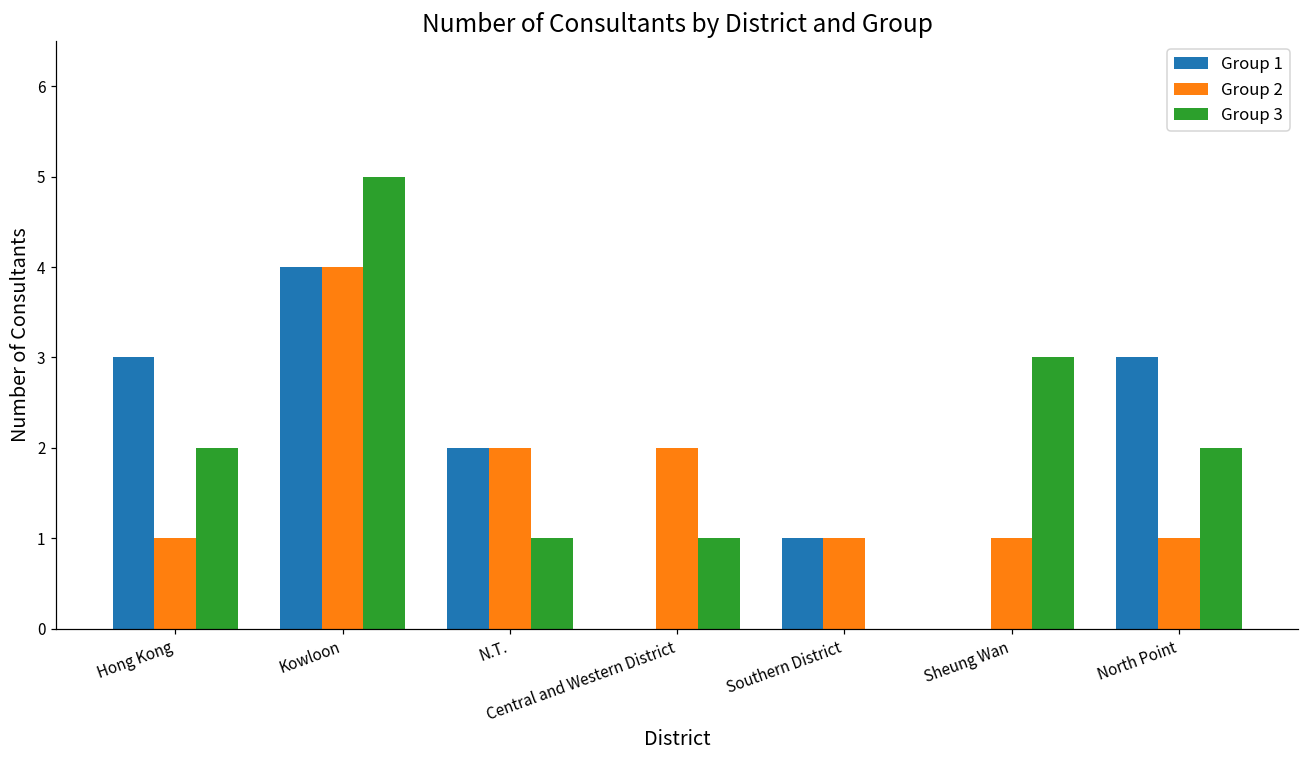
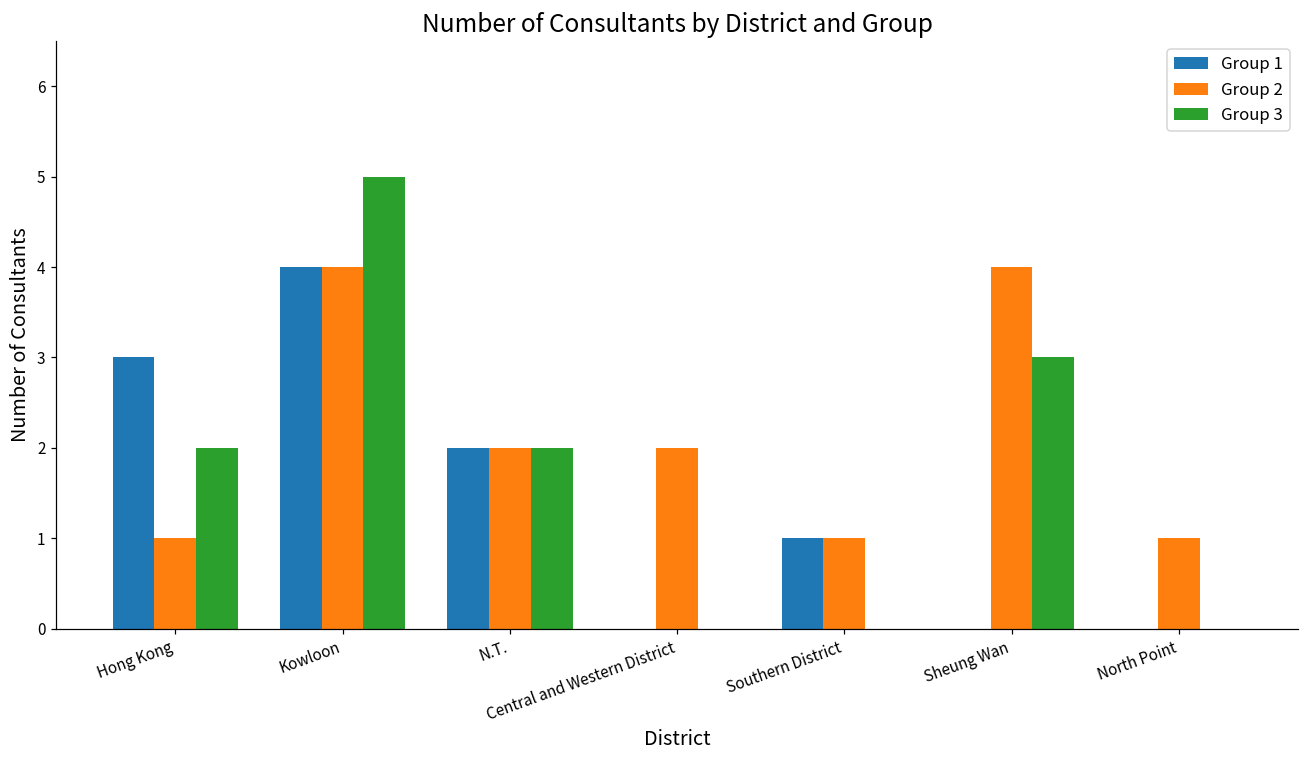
Group 3, N.T.: 1 -> 2
Group 3, Central and Western District: 1 -> 0
Group 2, Sheung Wan: 1 -> 4
Group 1, North Point: 3 -> 0
Group 3, North Point: 2 -> 0
